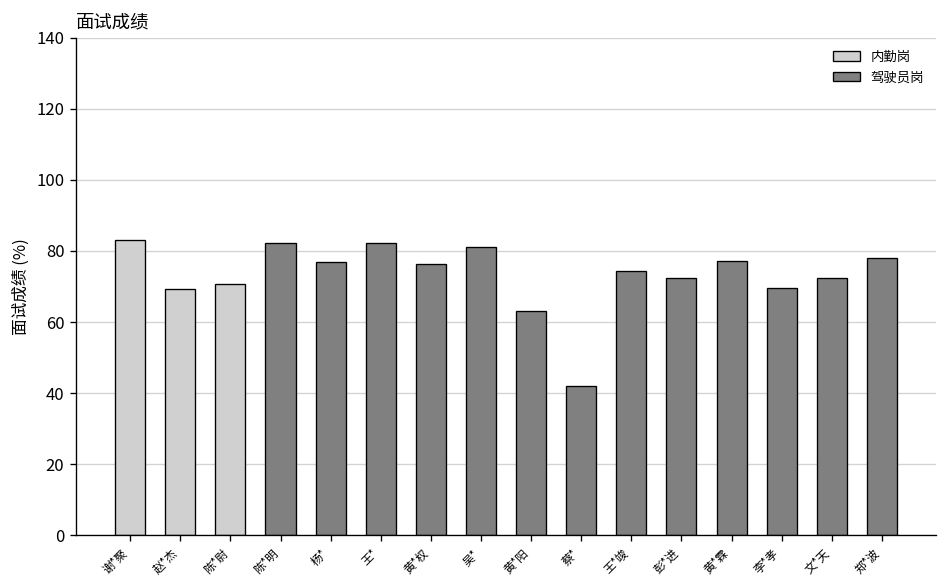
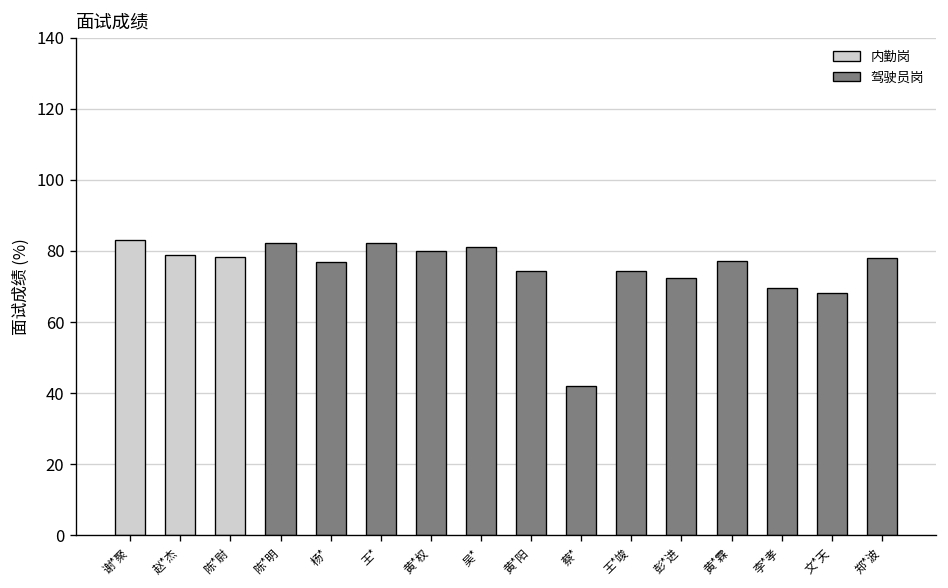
赵*杰: 69 -> 79
陈*尉: 71 -> 78
黄*权: 76 -> 80
黄*阳: 63 -> 75
文*天: 73 -> 68
